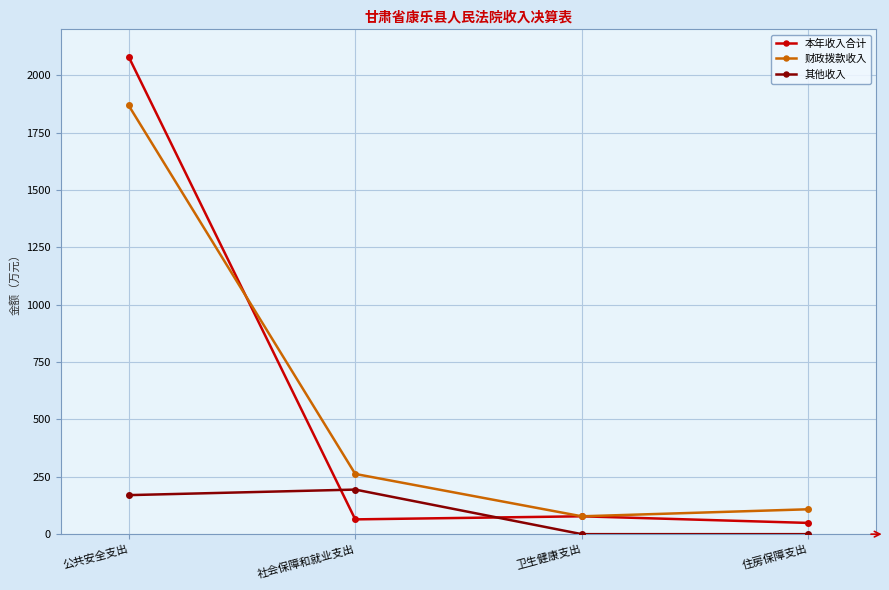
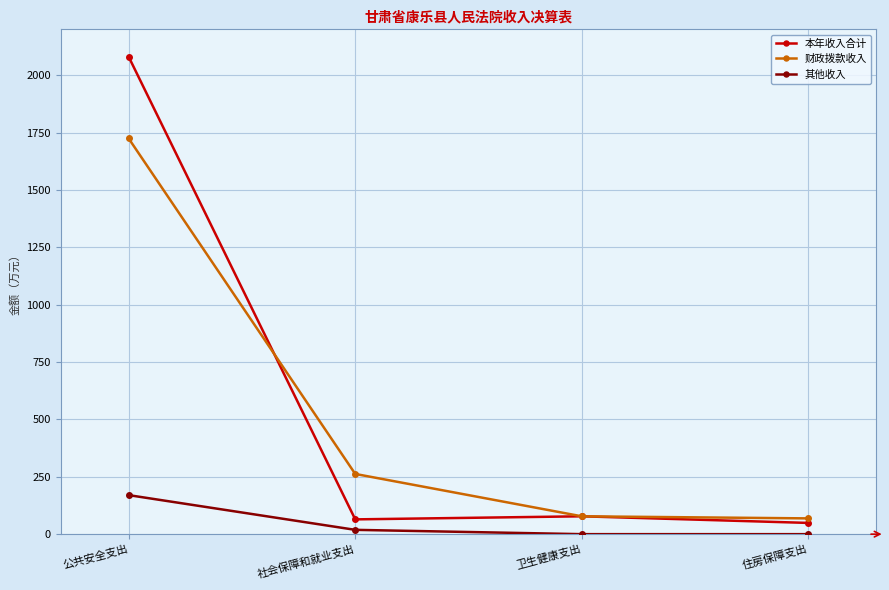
财政拨款收入, 公共安全支出: 1870 -> 1720
其他收入, 社会保障和就业支出: 190 -> 20
财政拨款收入, 住房保障支出: 110 -> 70
